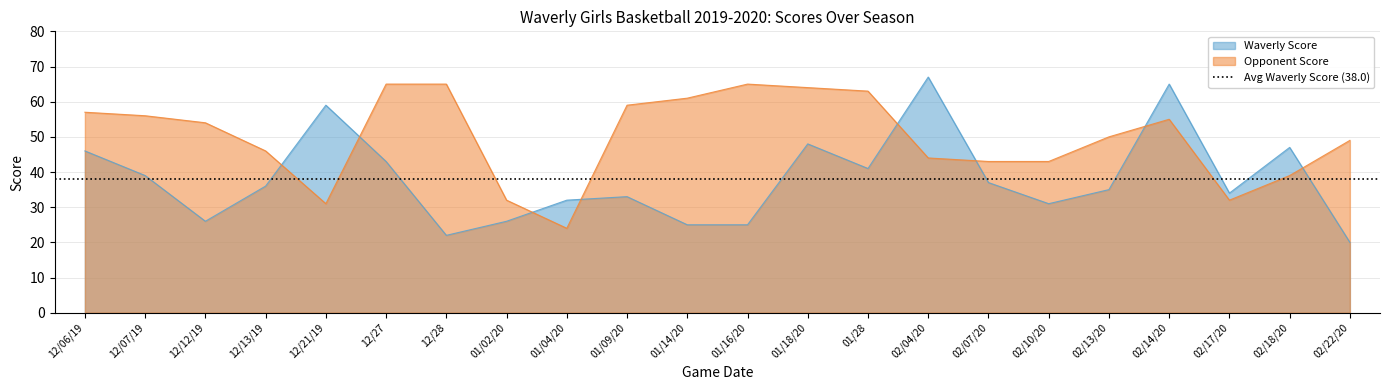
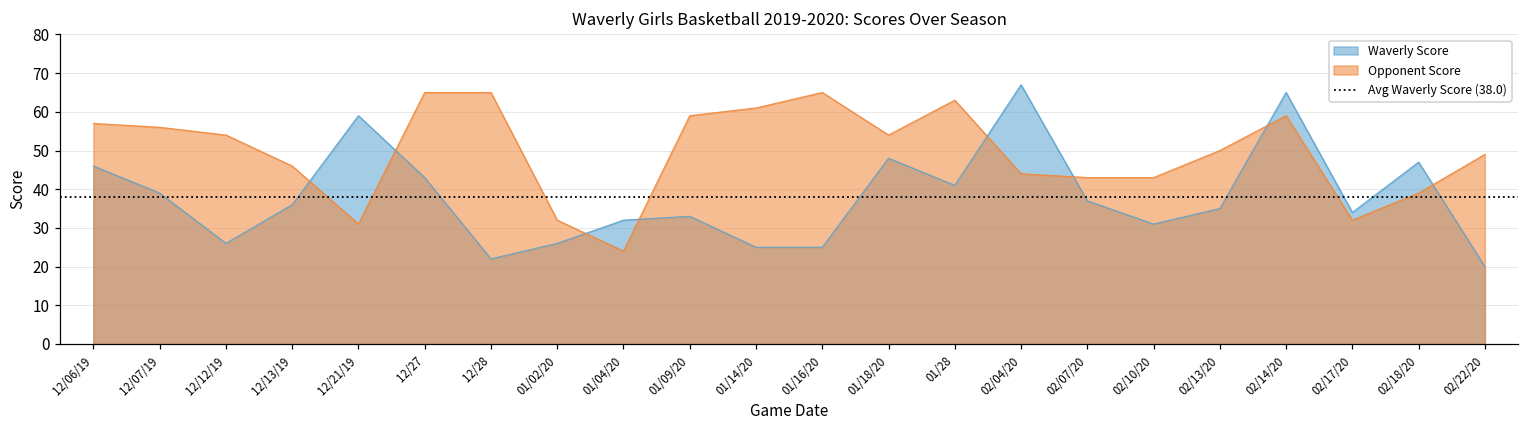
Opponent Score, 01/18/20: 64 -> 54
Opponent Score, 02/14/20: 55 -> 59
